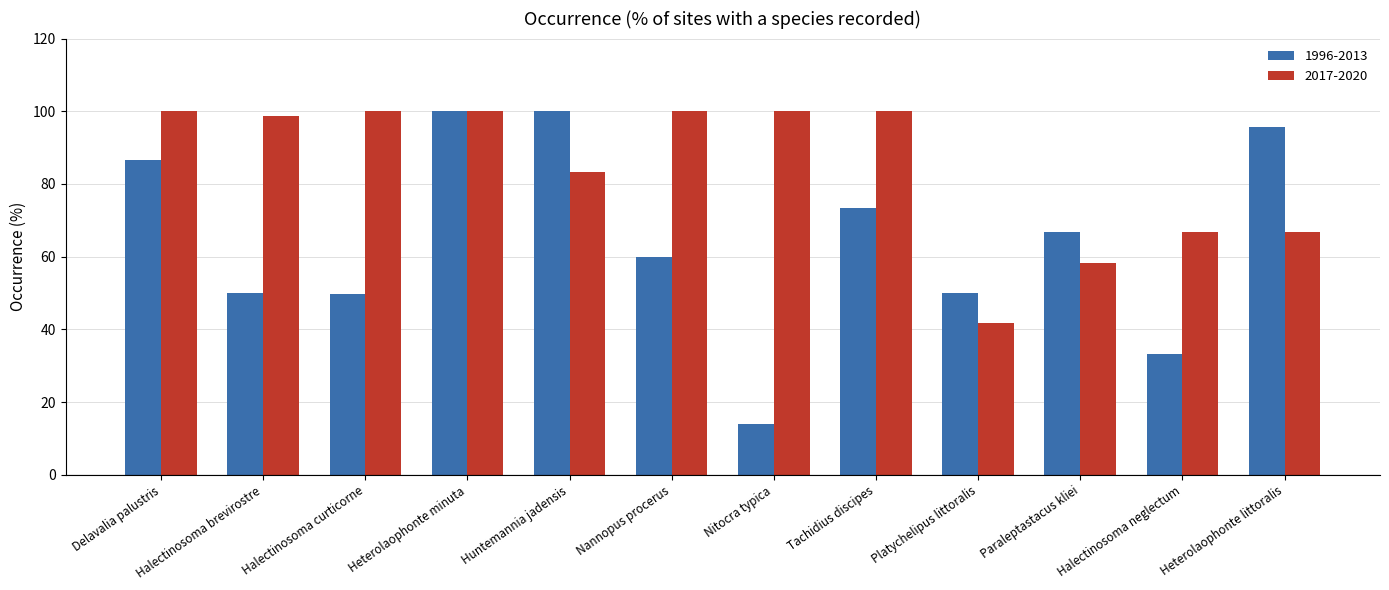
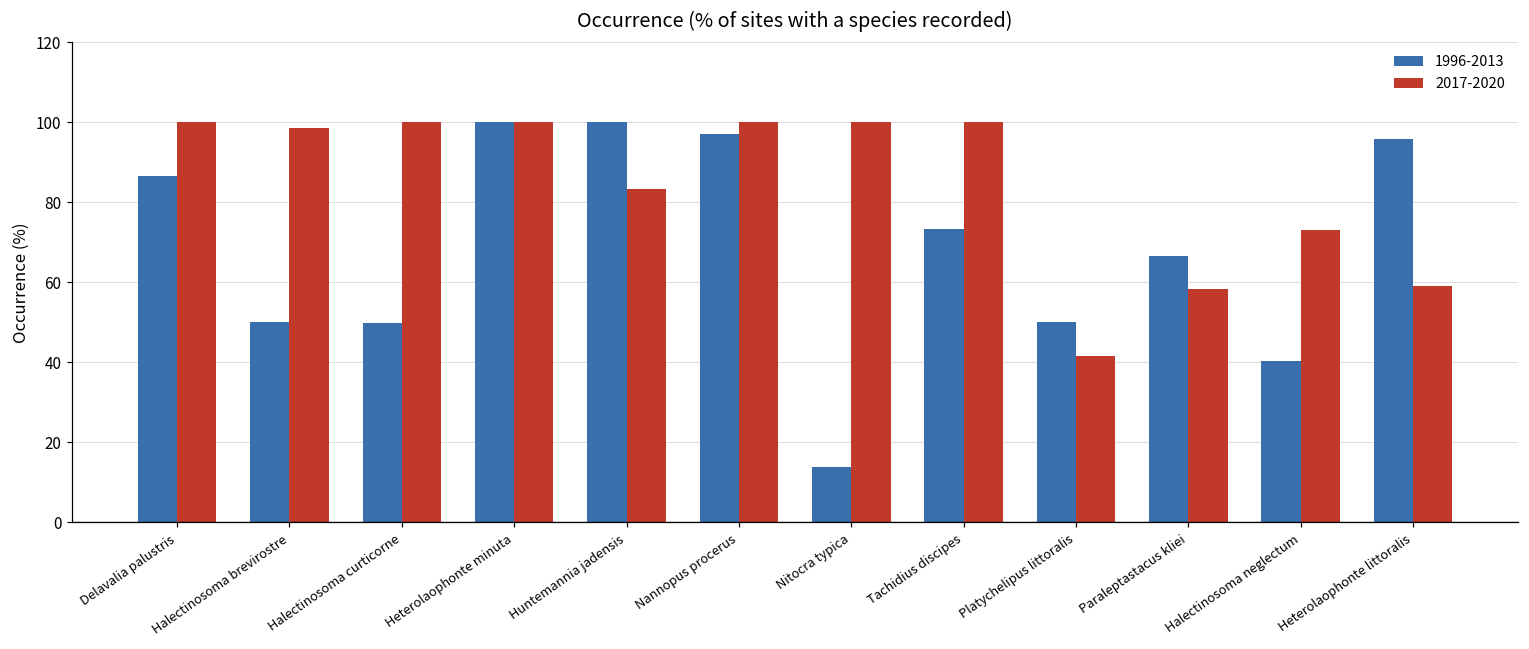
1996-2013, Nannopus procerus: 60 -> 97
1996-2013, Halectinosoma neglectum: 33 -> 40
2017-2020, Halectinosoma neglectum: 67 -> 73
2017-2020, Heterolaophonte littoralis: 67 -> 59
